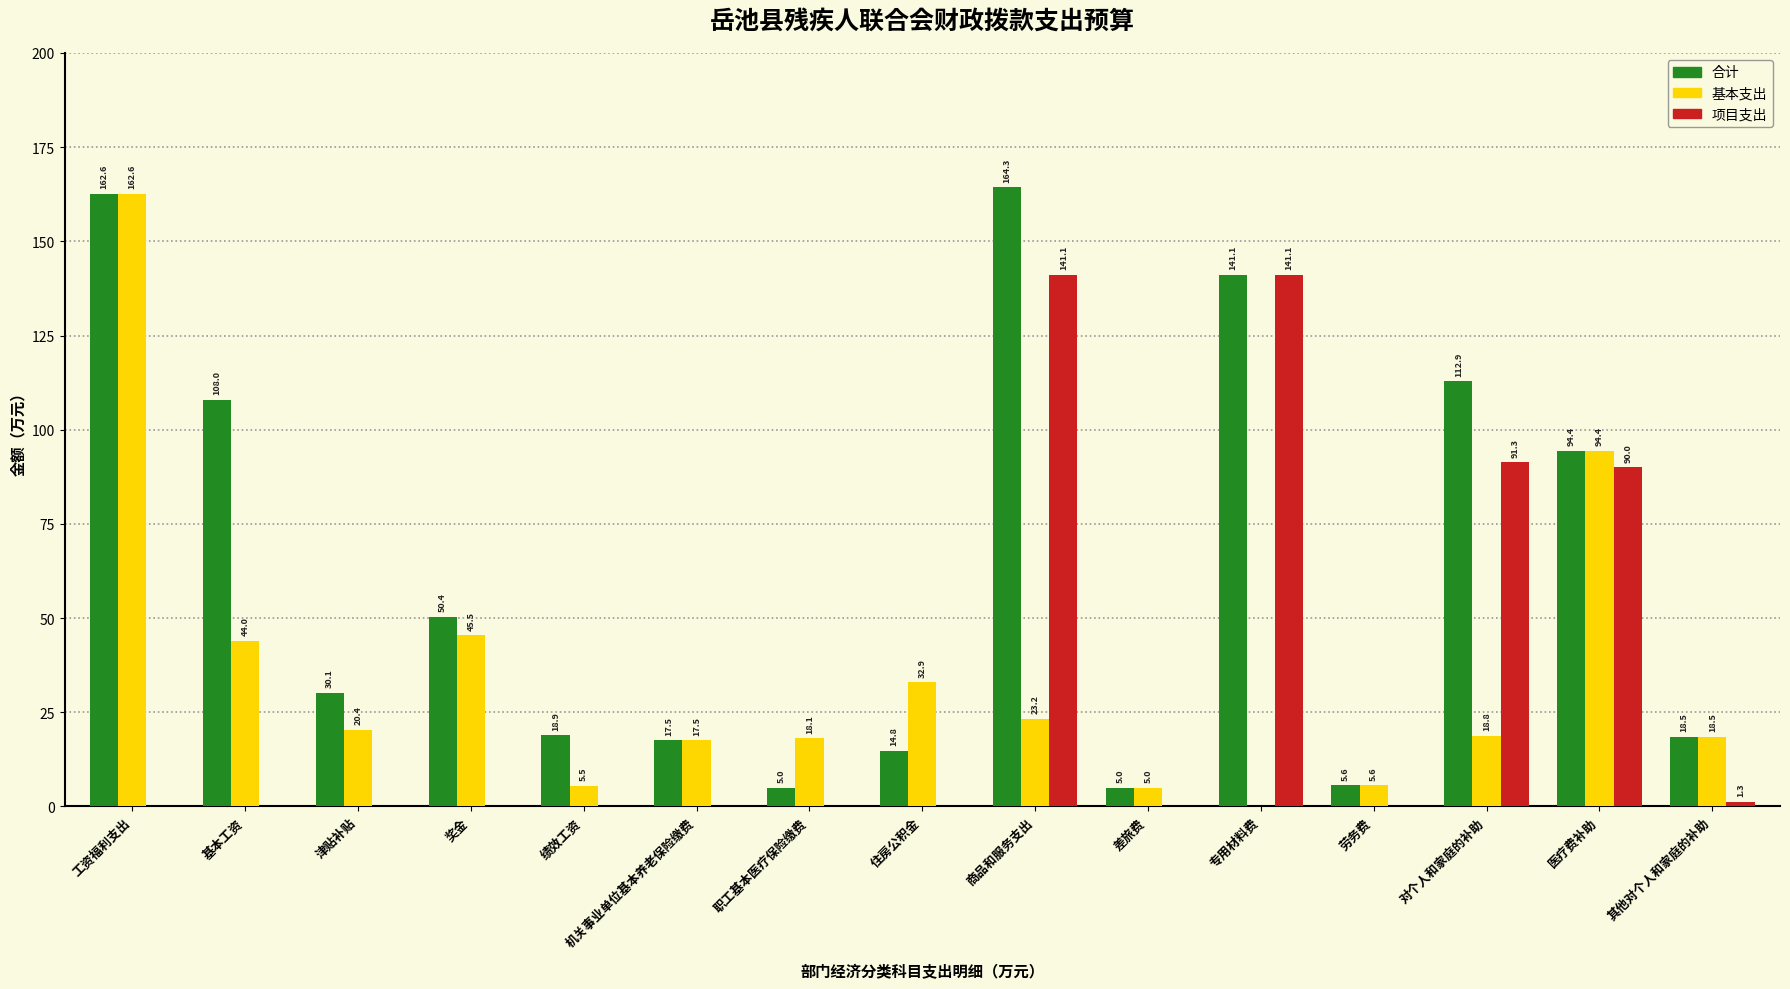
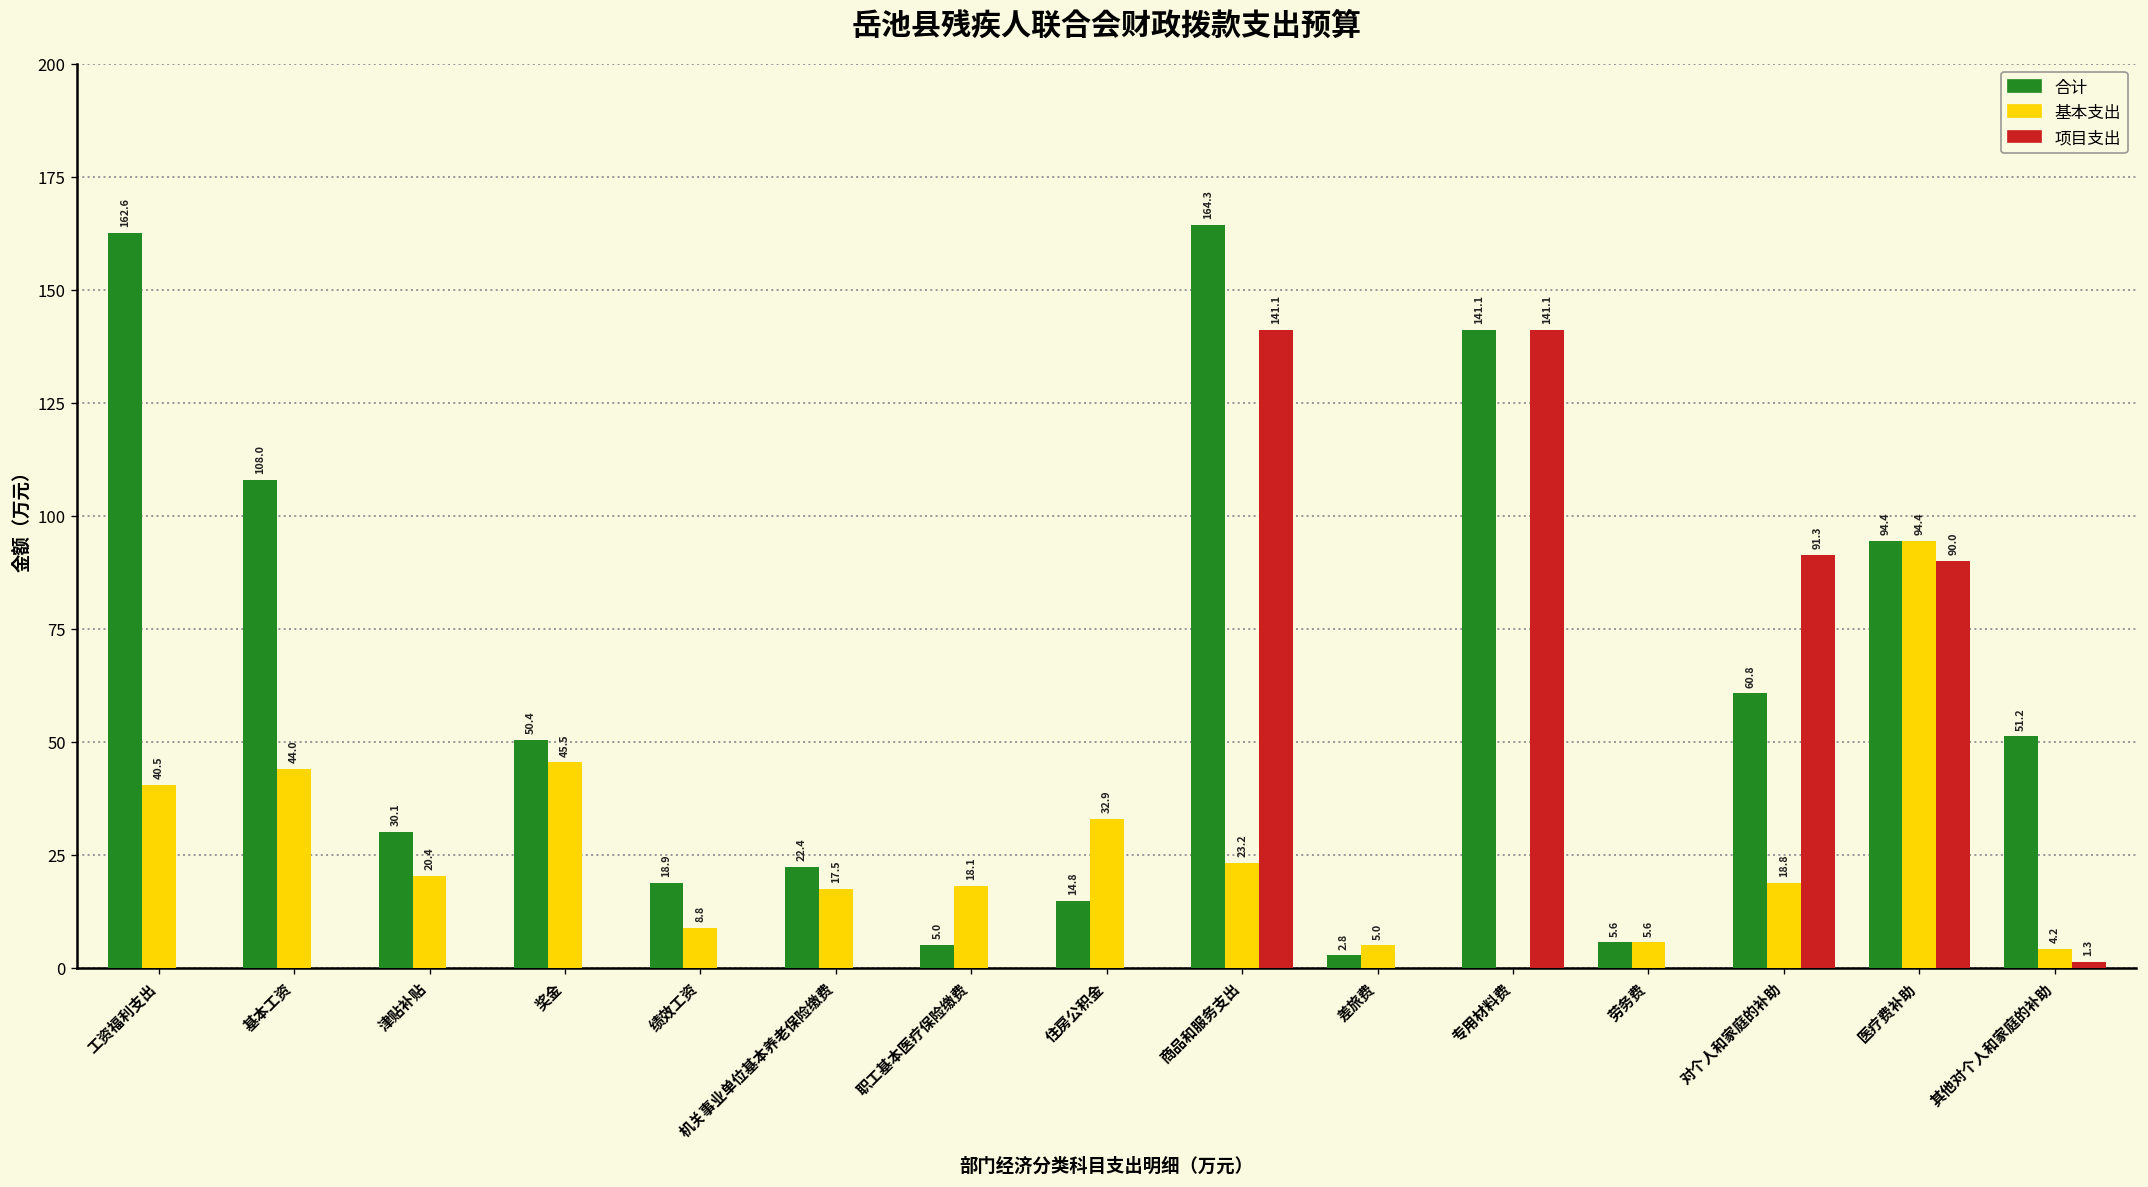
基本支出, 工资福利支出: 162.6 -> 40.5
基本支出, 绩效工资: 5.5 -> 8.8
合计, 机关事业单位基本养老保险缴费: 17.5 -> 22.4
合计, 差旅费: 5.0 -> 2.8
合计, 对个人和家庭的补助: 112.9 -> 60.8
合计, 其他对个人和家庭的补助: 18.5 -> 51.2
基本支出, 其他对个人和家庭的补助: 18.5 -> 4.2
